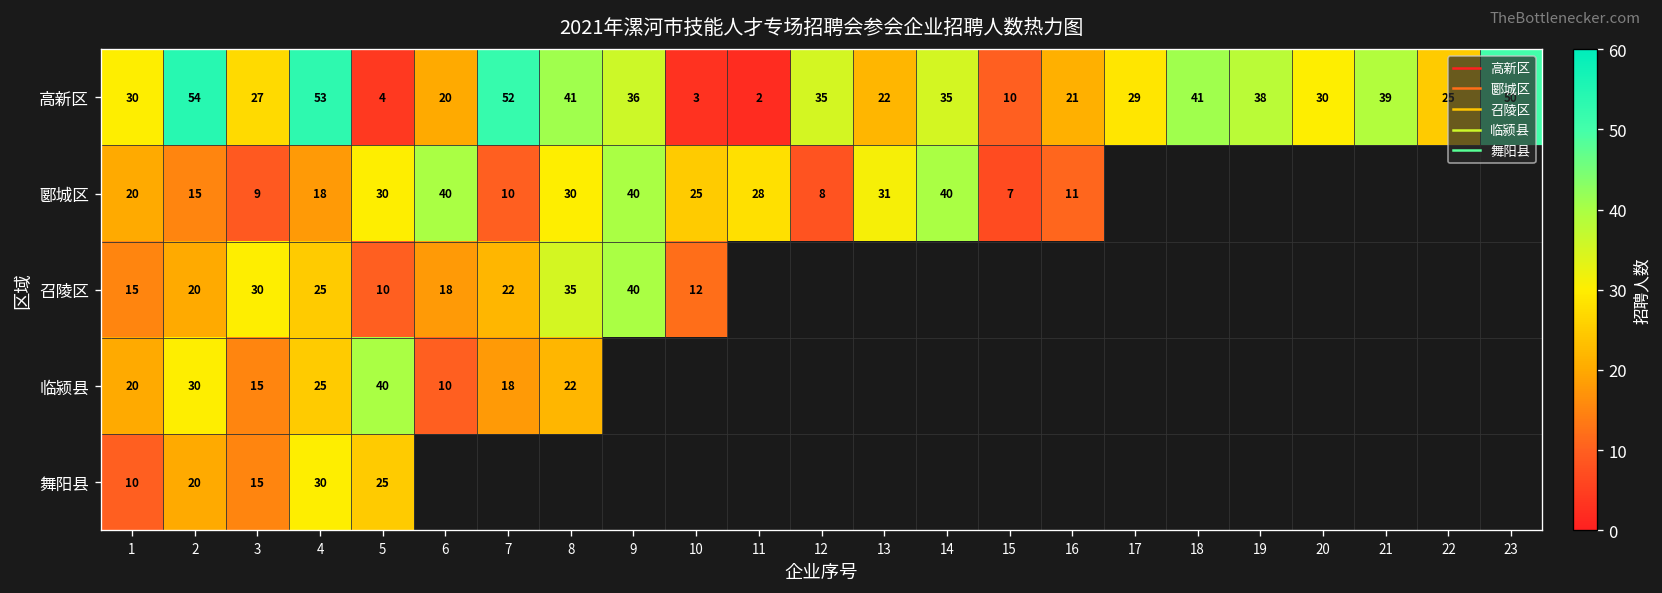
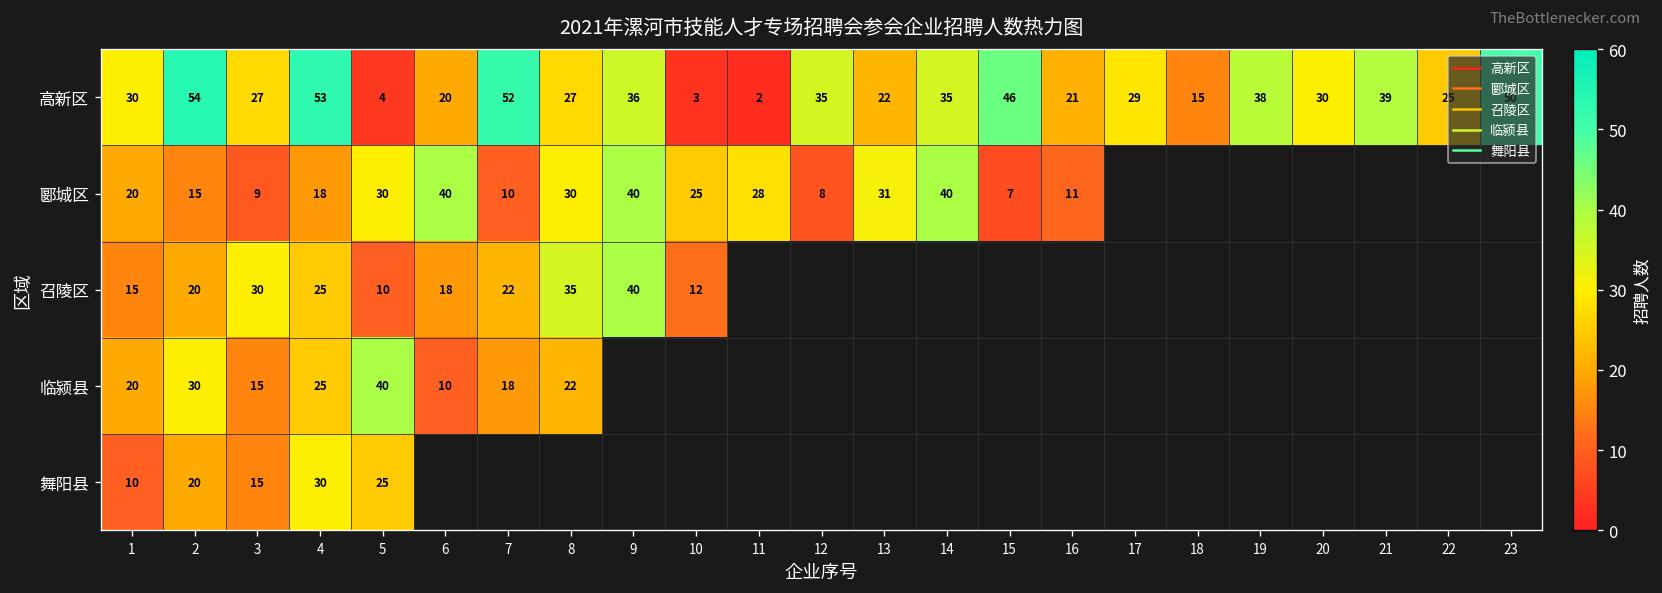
高新区, 8: 41 -> 27
高新区, 15: 10 -> 46
高新区, 18: 41 -> 15
